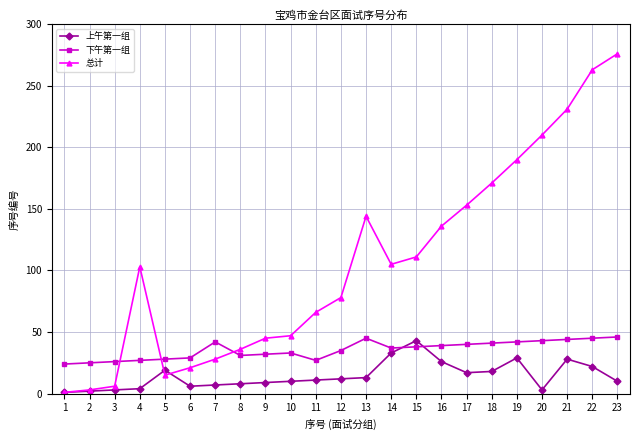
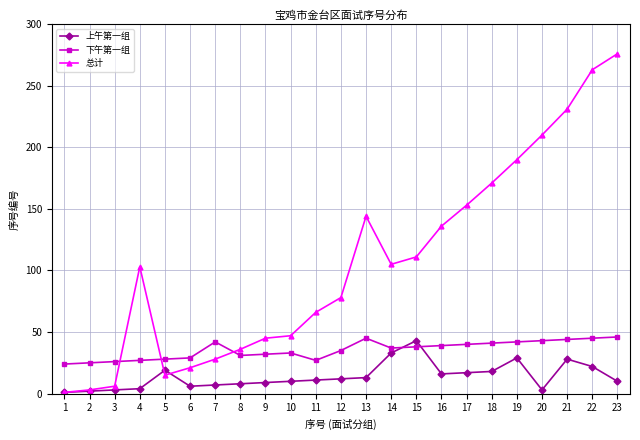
上午第一组, 16: 26 -> 16
